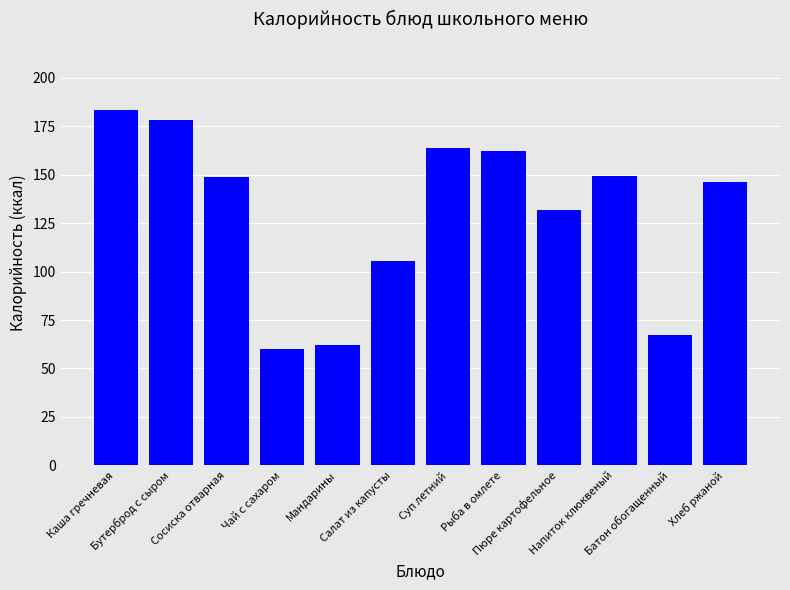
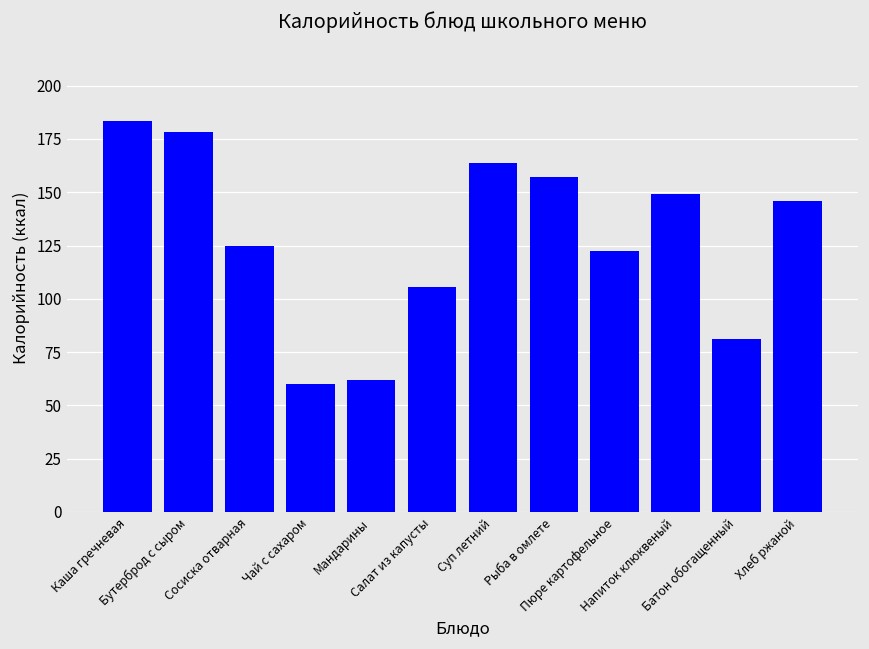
Сосиска отварная: 149 -> 125
Рыба в омлете: 162 -> 157
Пюре картофельное: 132 -> 123
Батон обогащенный: 67 -> 81
